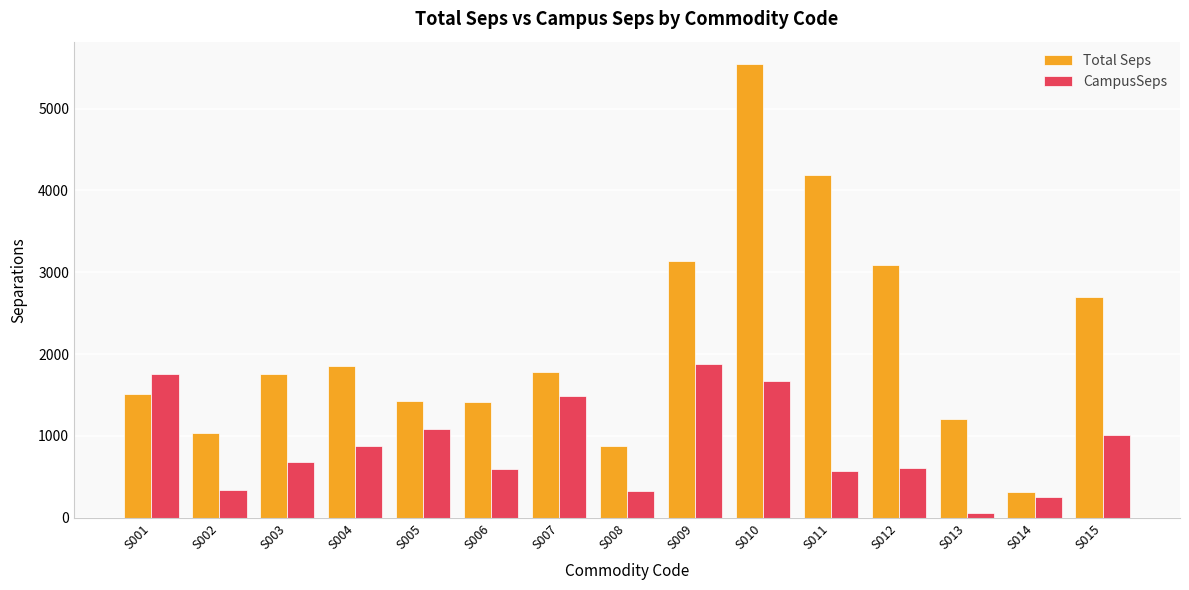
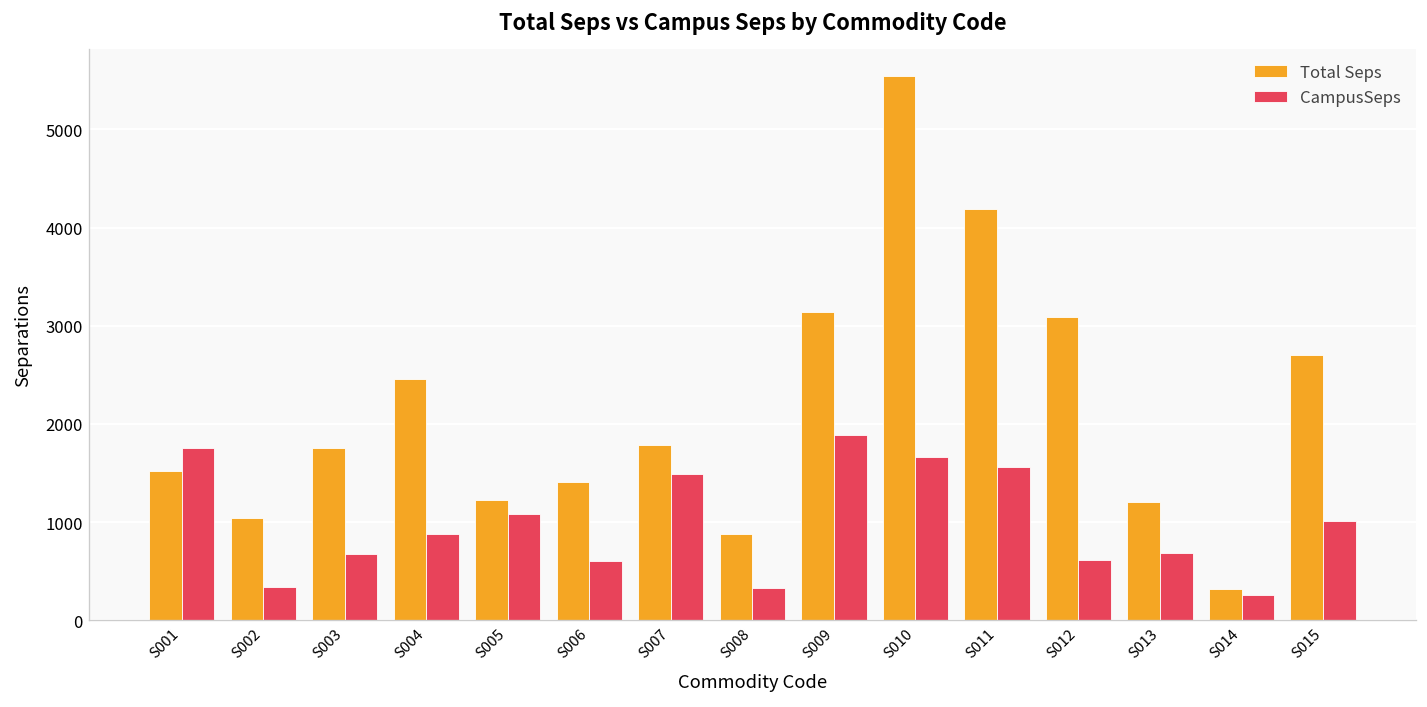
Total Seps, S004: 1900 -> 2500
Total Seps, S005: 1400 -> 1200
CampusSeps, S011: 600 -> 1600
CampusSeps, S013: 100 -> 700
